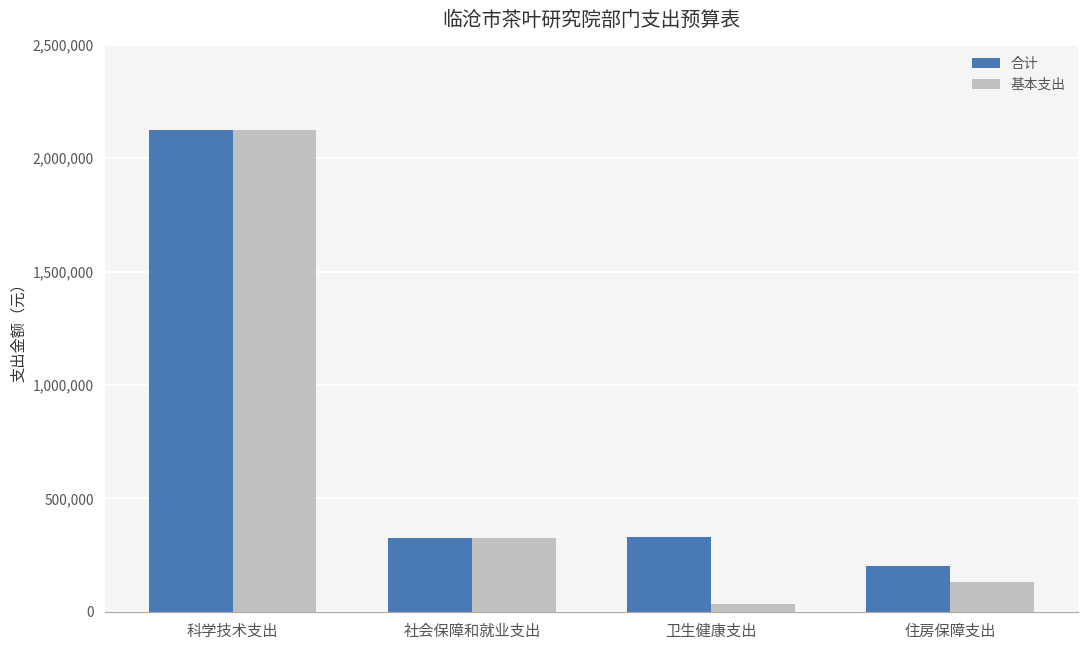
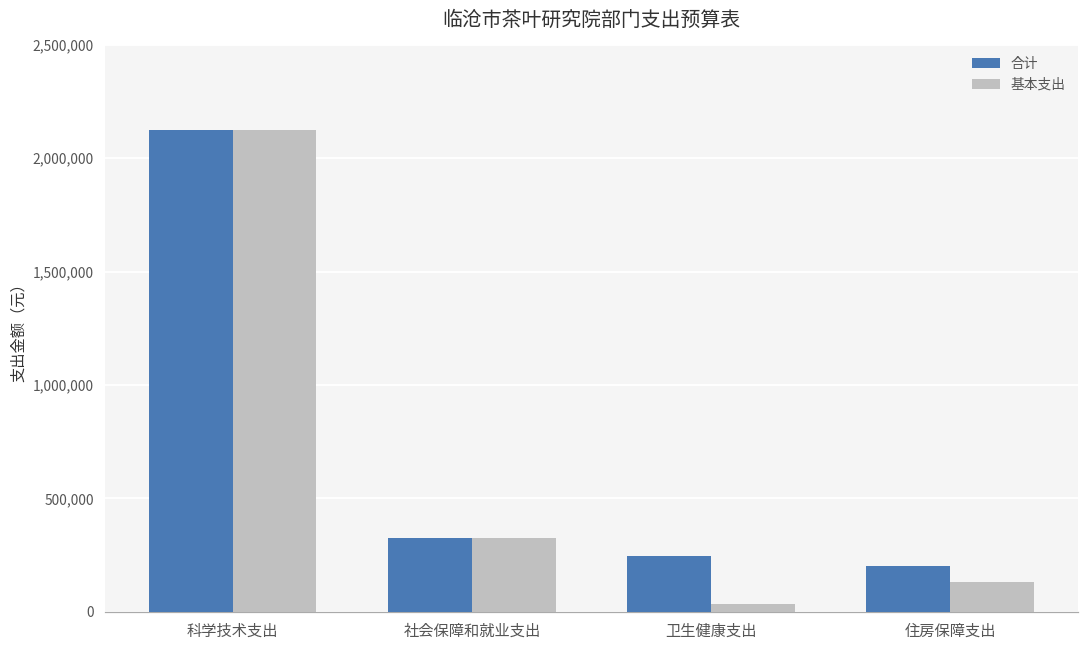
合计, 卫生健康支出: 330,000 -> 250,000
